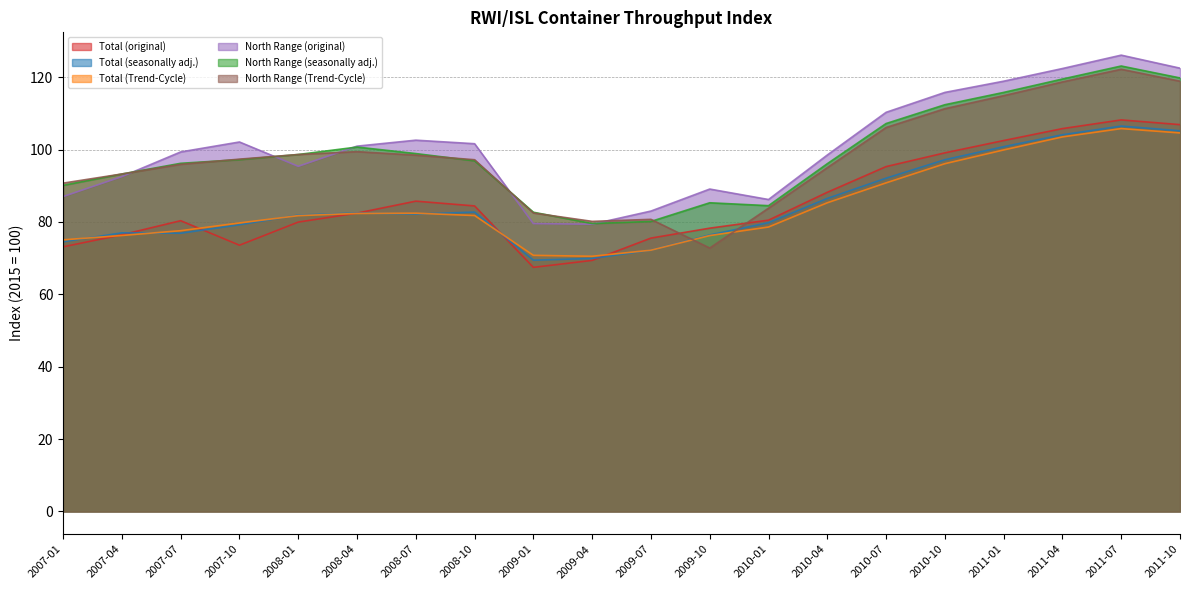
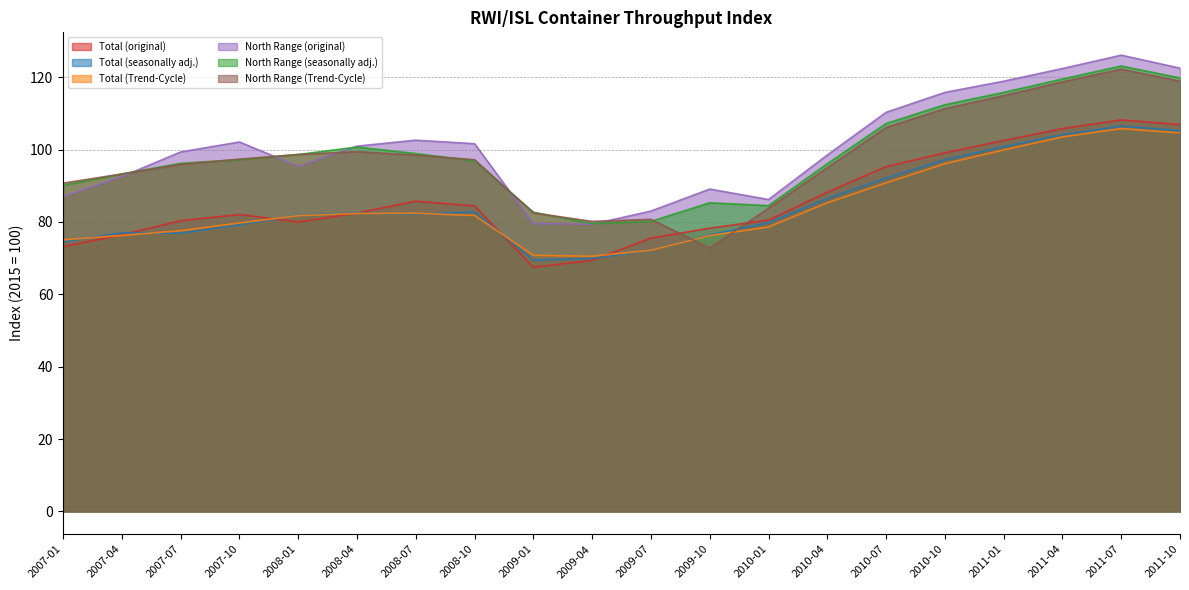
Total (original), 2007-10: 74 -> 82
